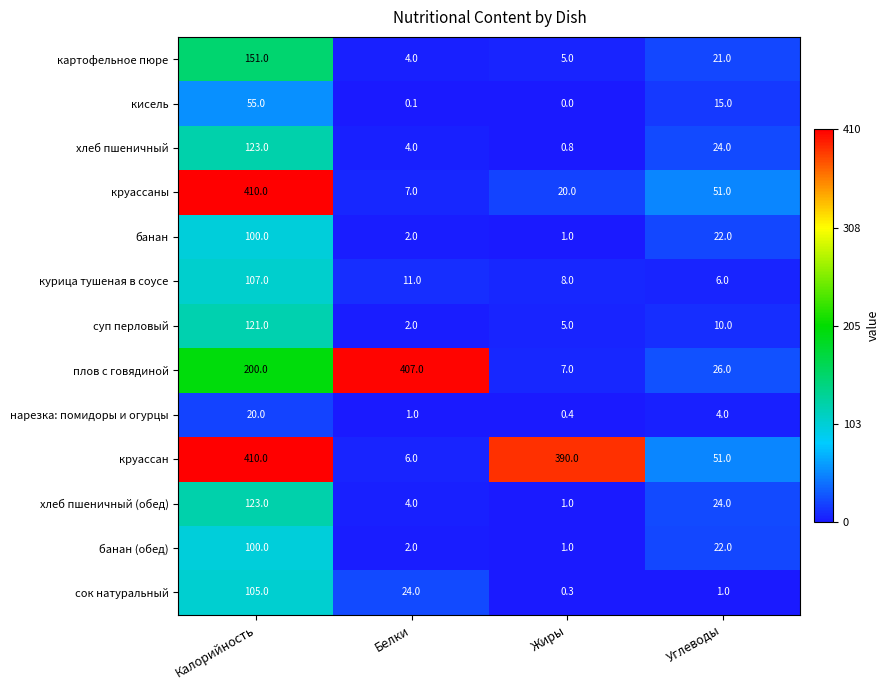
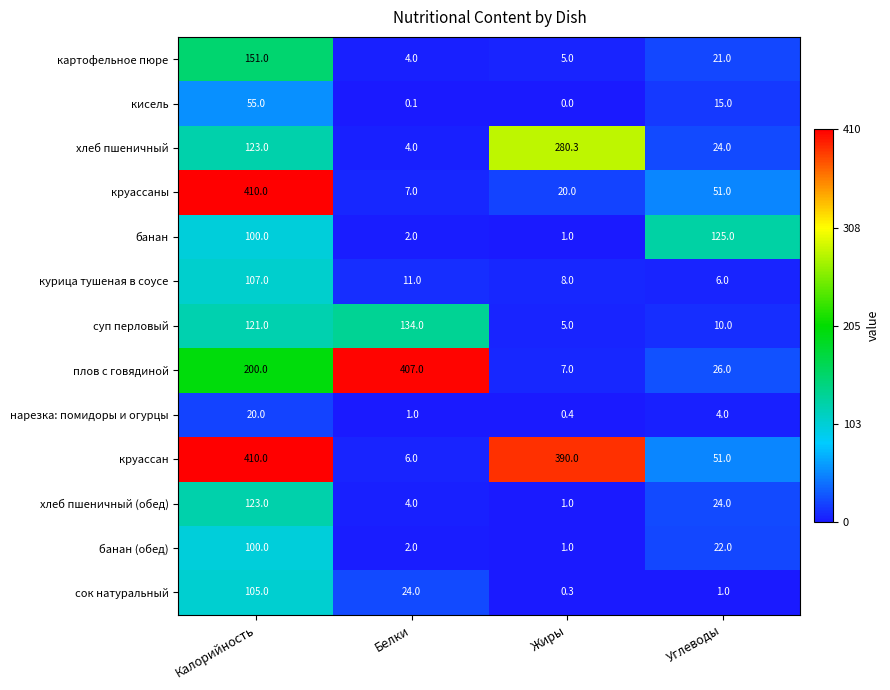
хлеб пшеничный, Жиры: 0.8 -> 280.3
банан, Углеводы: 22.0 -> 125.0
суп перловый, Белки: 2.0 -> 134.0
